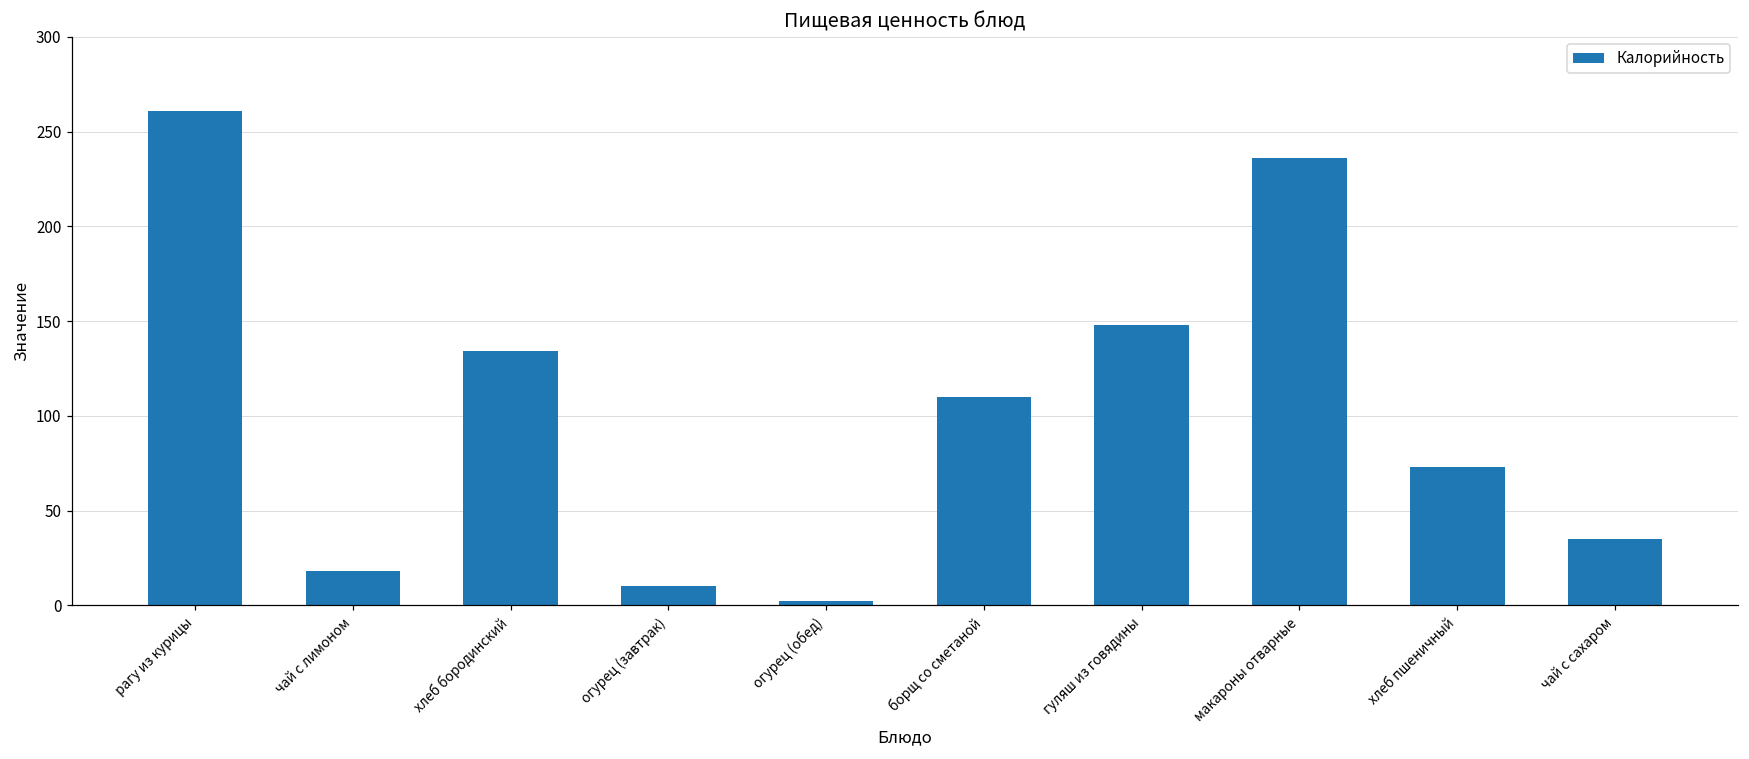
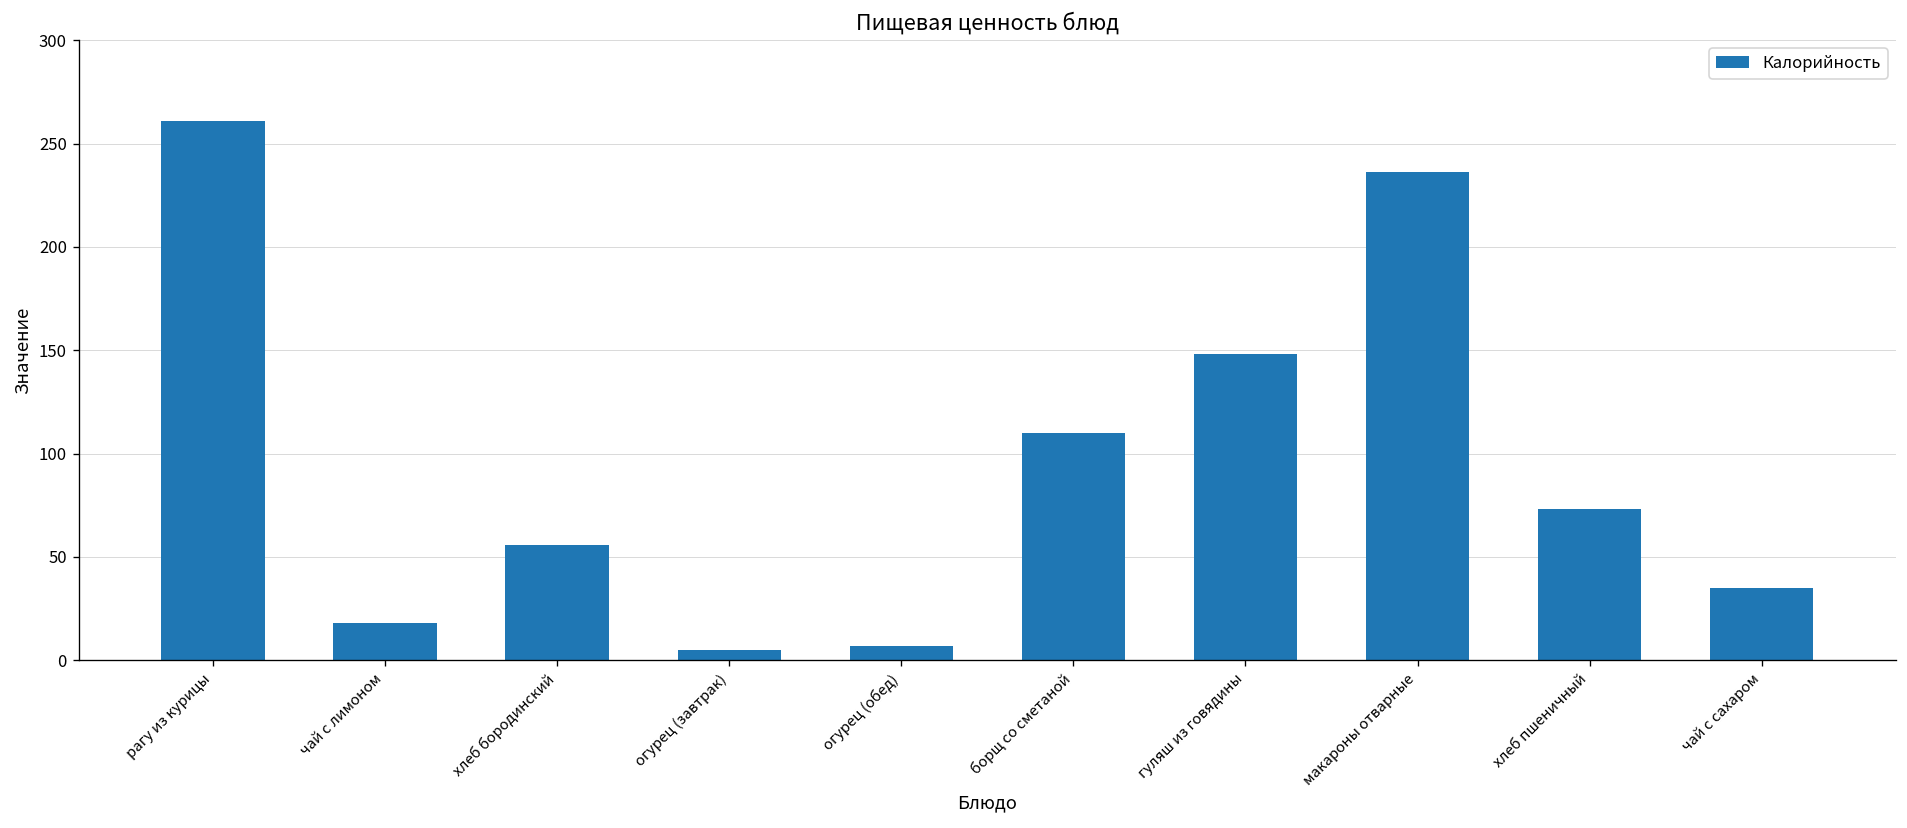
хлеб бородинский: 134 -> 56
огурец (завтрак): 10 -> 5
огурец (обед): 2 -> 7
